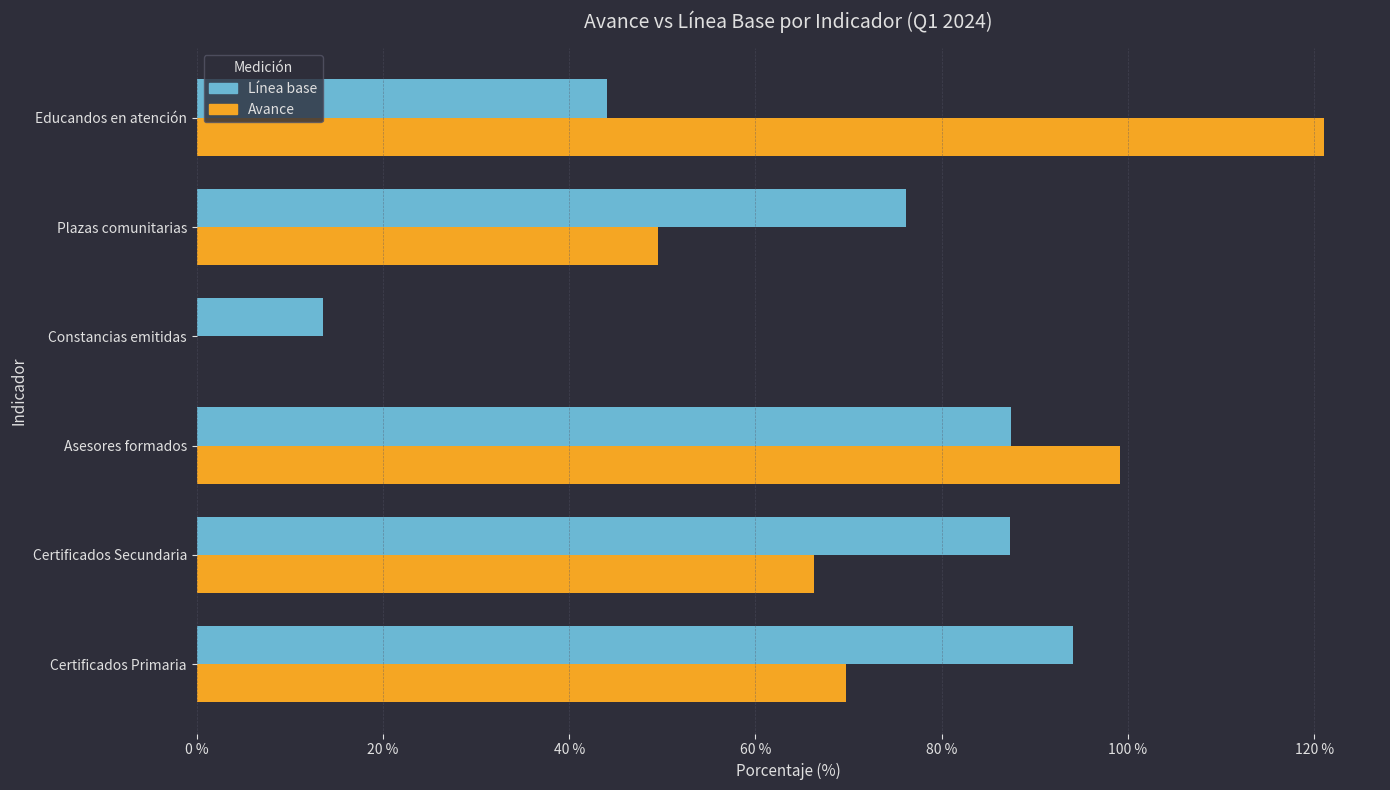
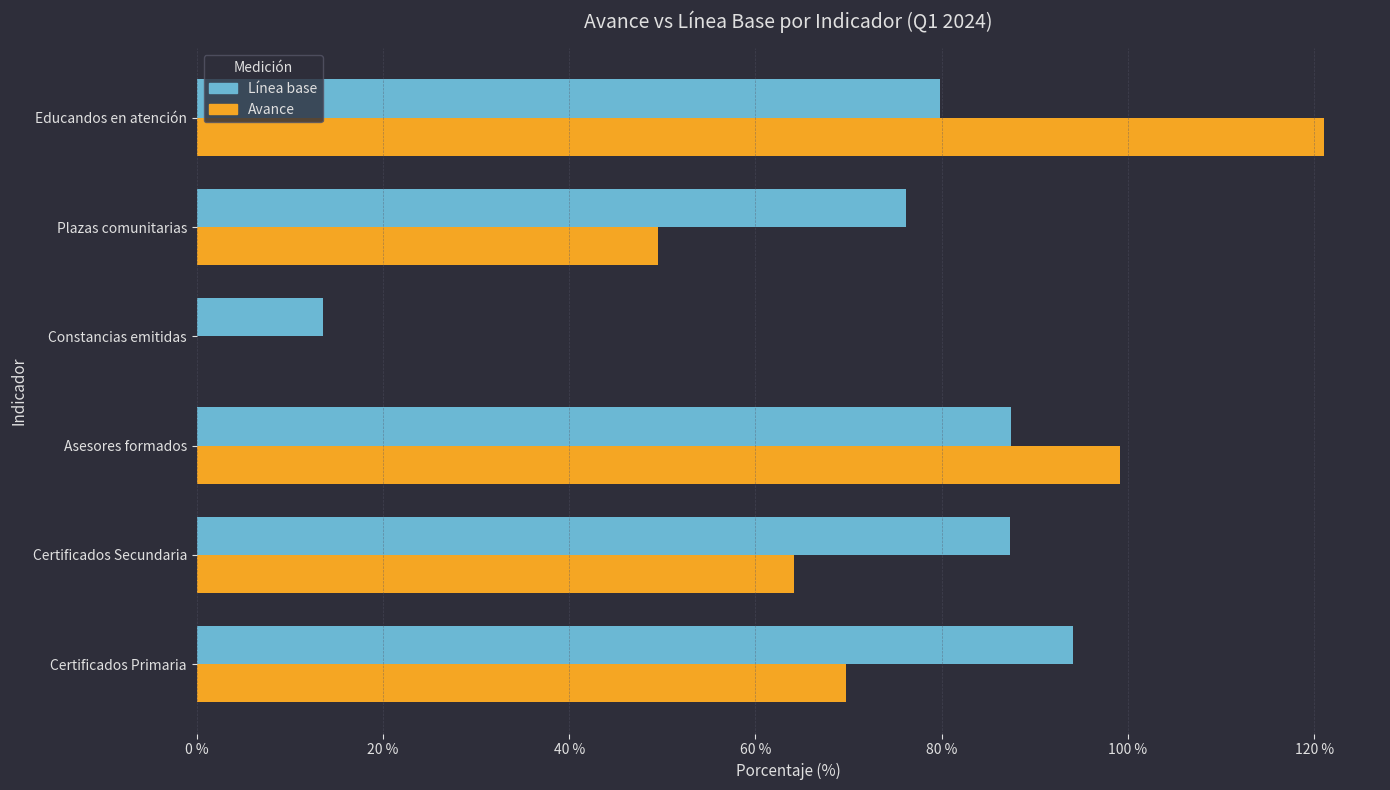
Línea base, Educandos en atención: 44 % -> 80 %
Avance, Certificados Secundaria: 66 % -> 64 %
